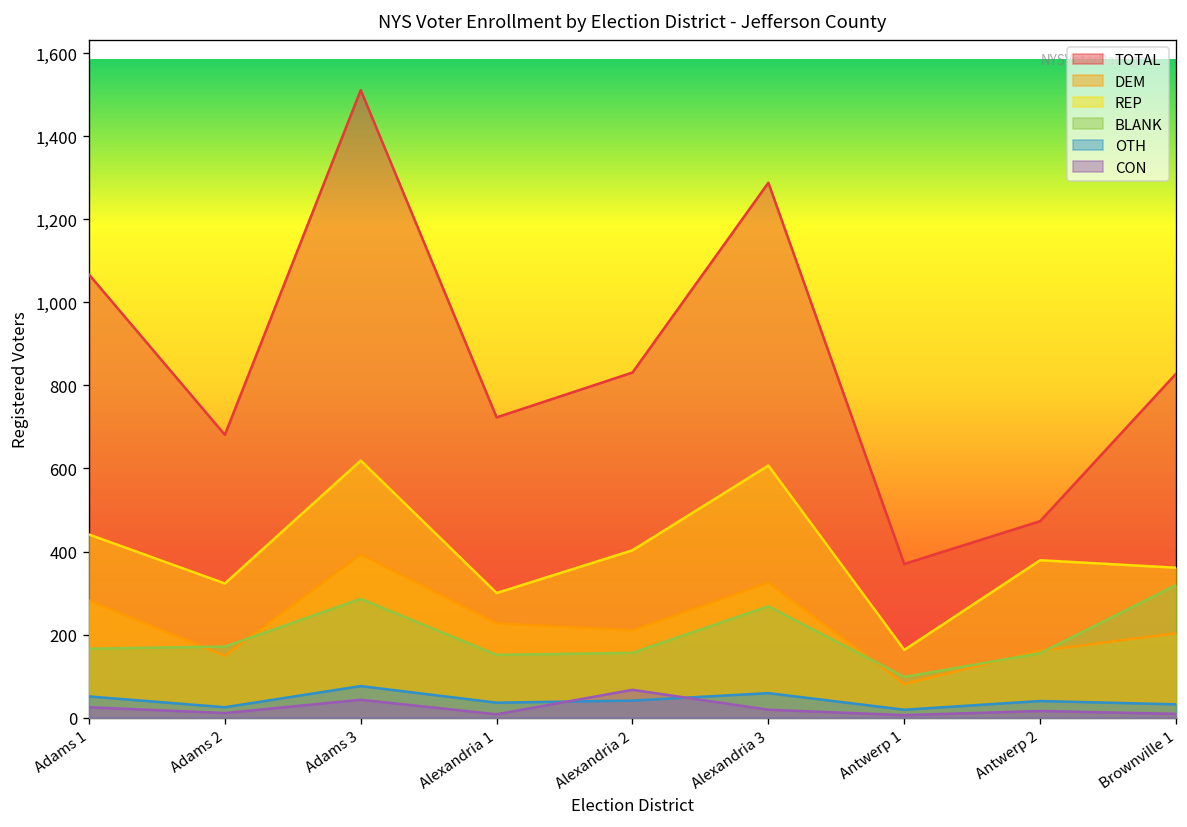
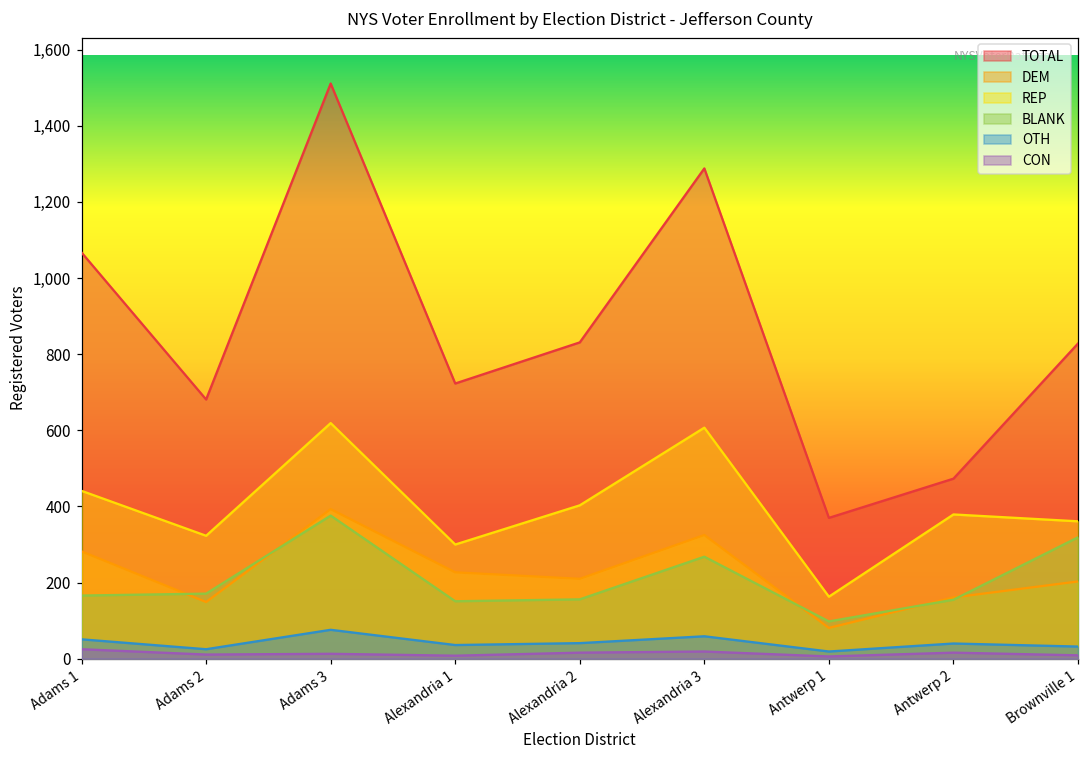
BLANK, Adams 3: 290 -> 380
CON, Adams 3: 40 -> 10
CON, Alexandria 2: 70 -> 20
